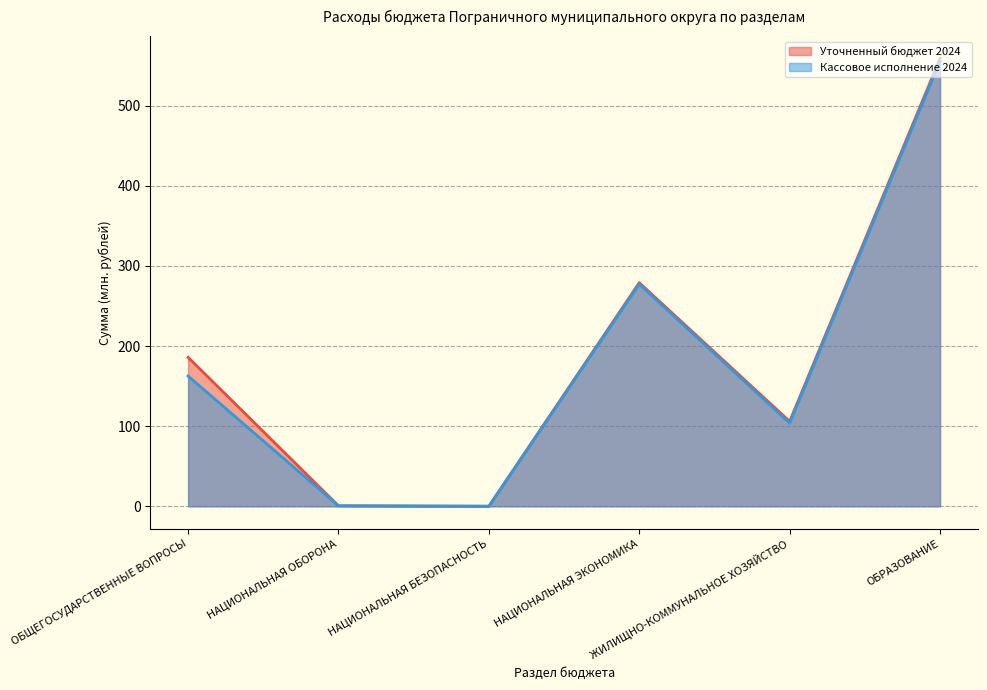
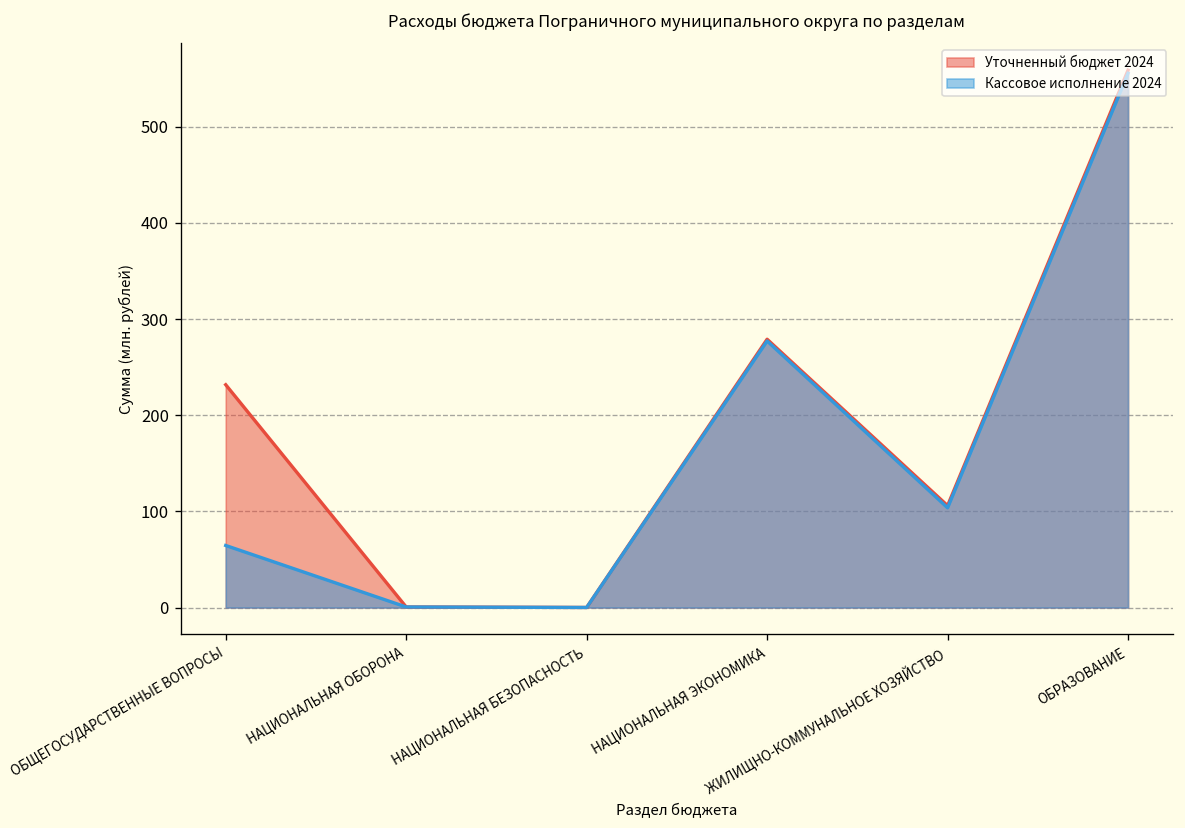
Уточненный бюджет 2024, ОБЩЕГОСУДАРСТВЕННЫЕ ВОПРОСЫ: 190 -> 230
Кассовое исполнение 2024, ОБЩЕГОСУДАРСТВЕННЫЕ ВОПРОСЫ: 160 -> 60
